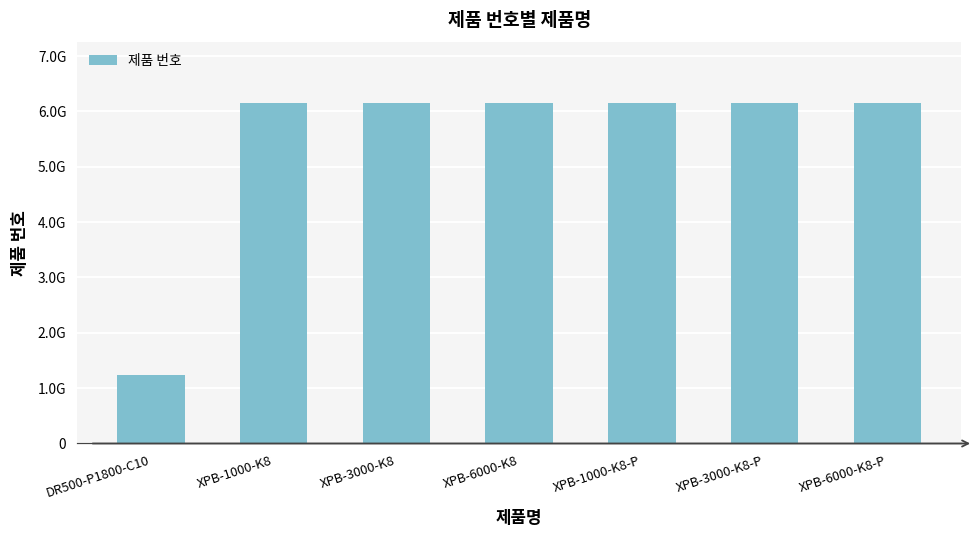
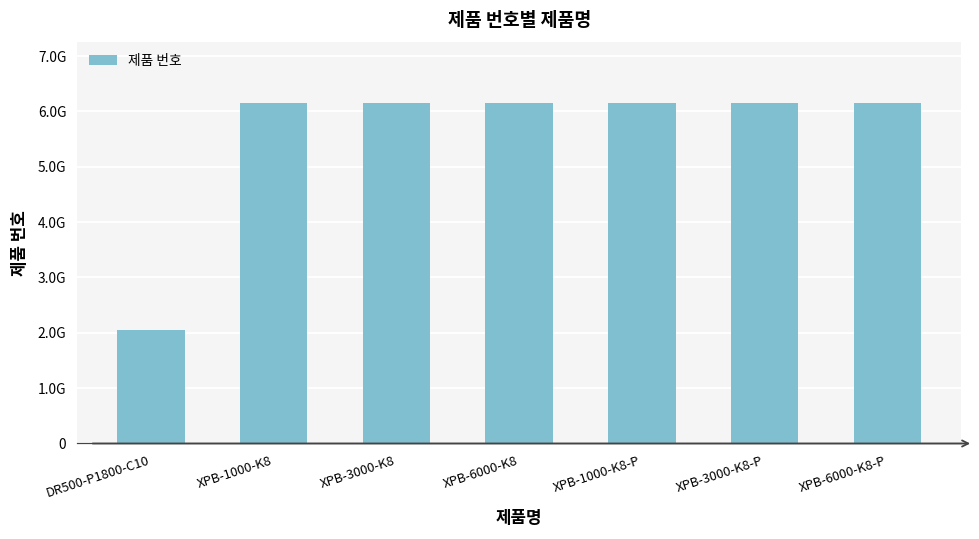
DR500-P1800-C10: 1200000000 -> 2100000000
